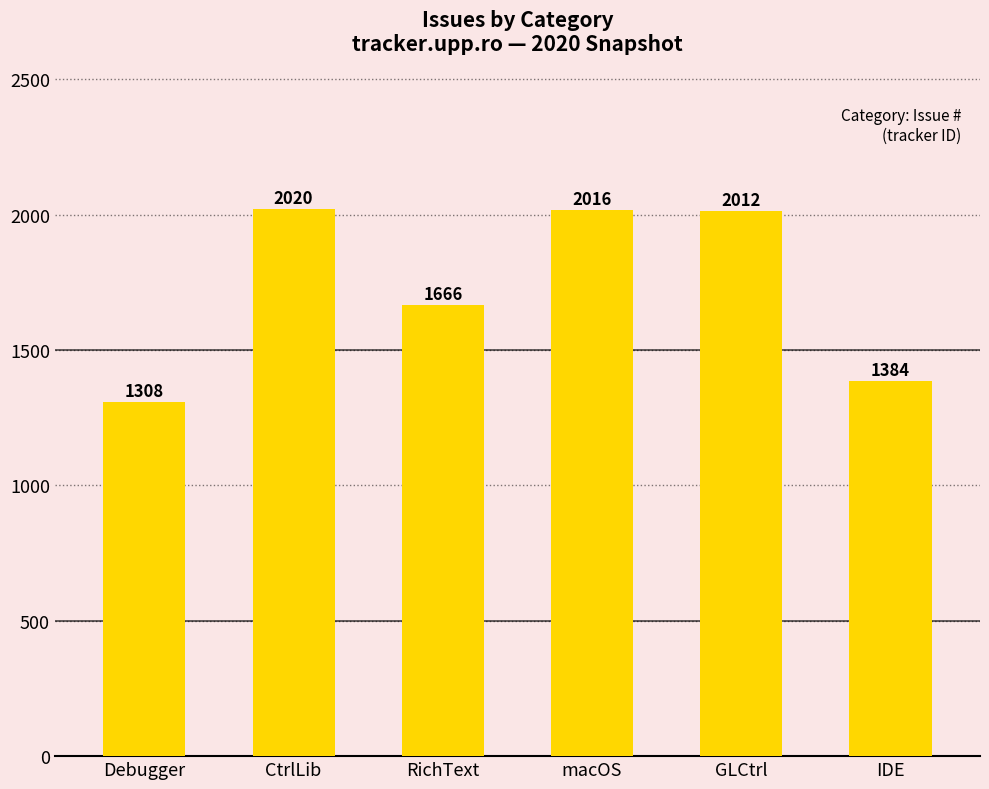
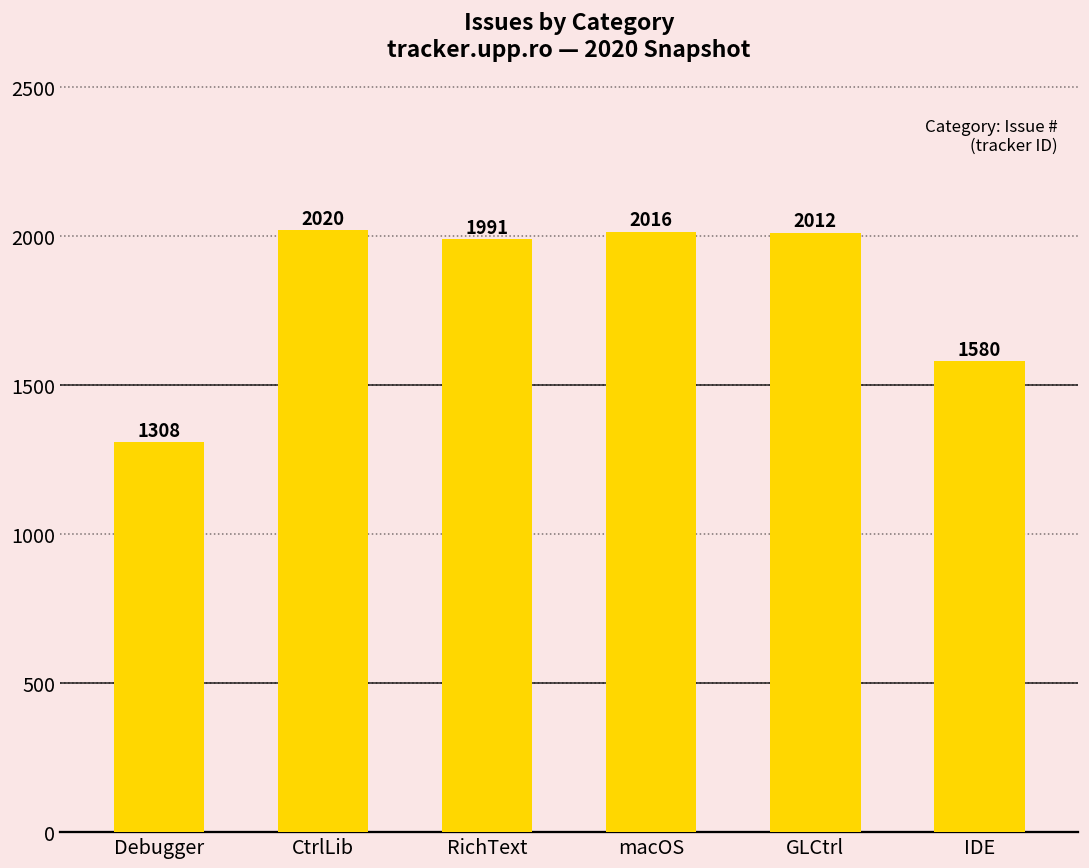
RichText: 1666 -> 1991
IDE: 1384 -> 1580
